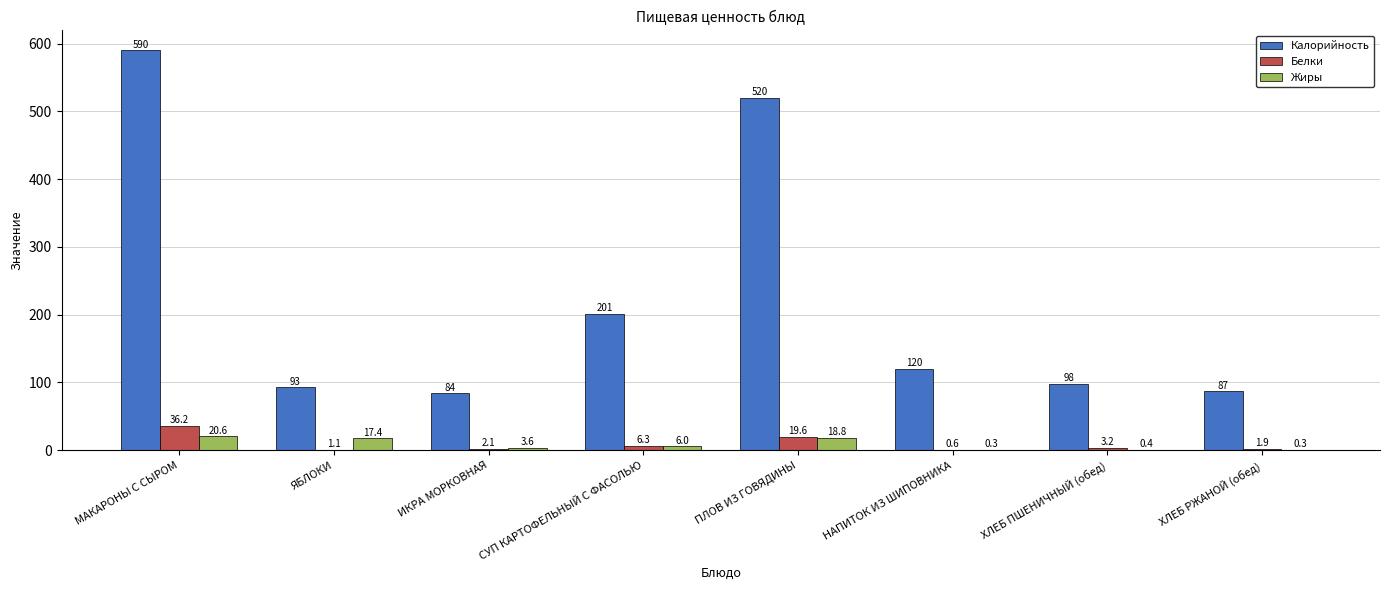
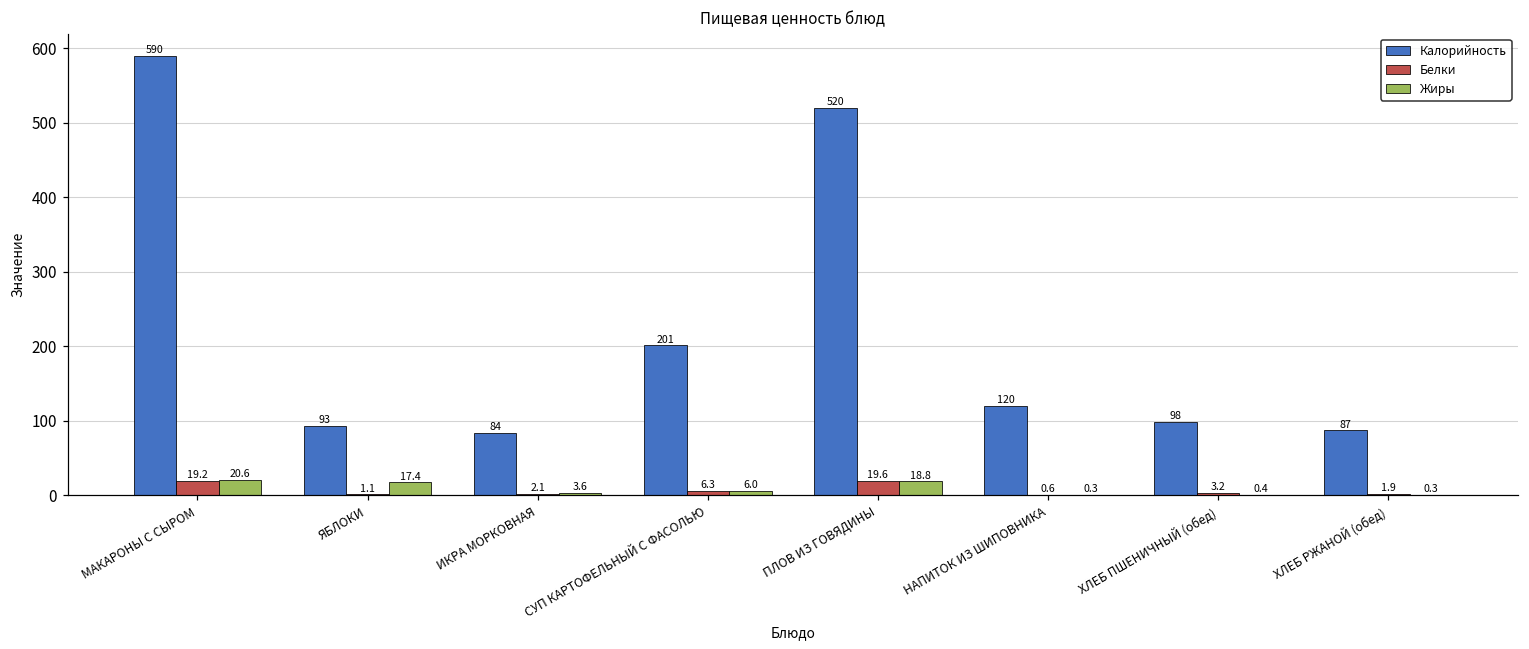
Белки, МАКАРОНЫ С СЫРОМ: 36.2 -> 19.2
